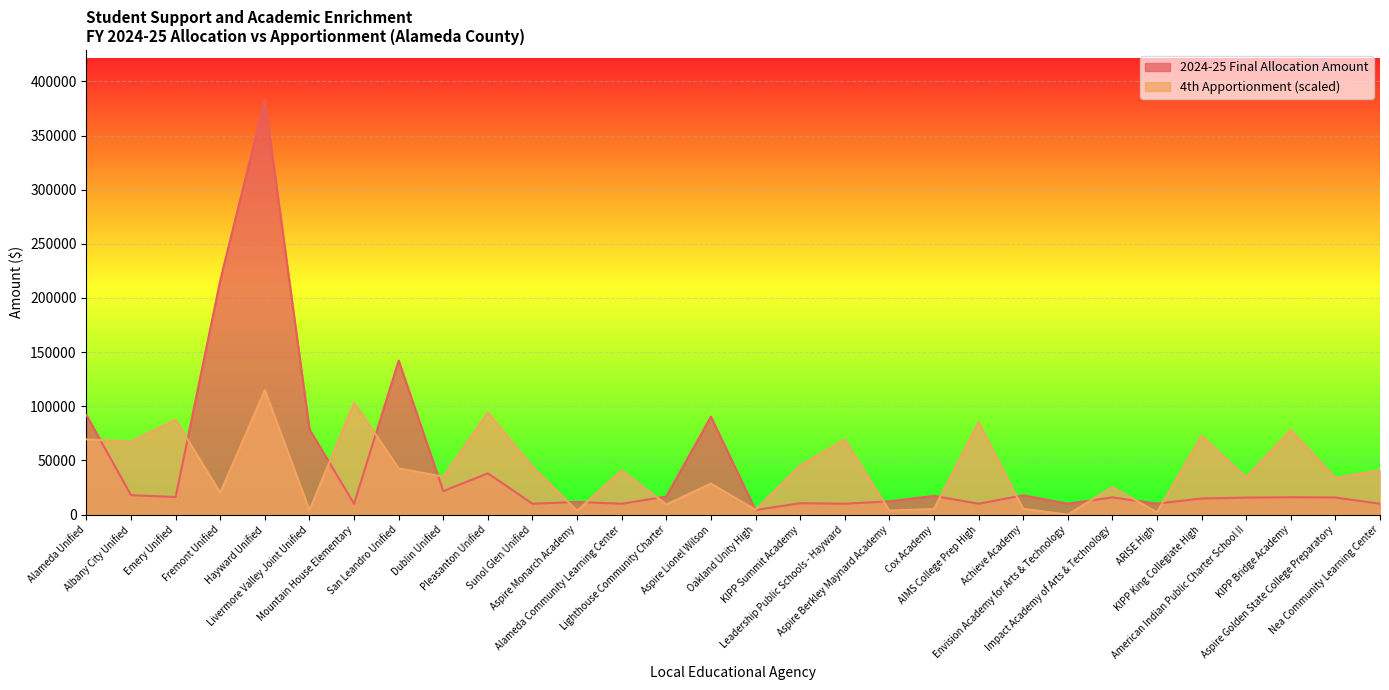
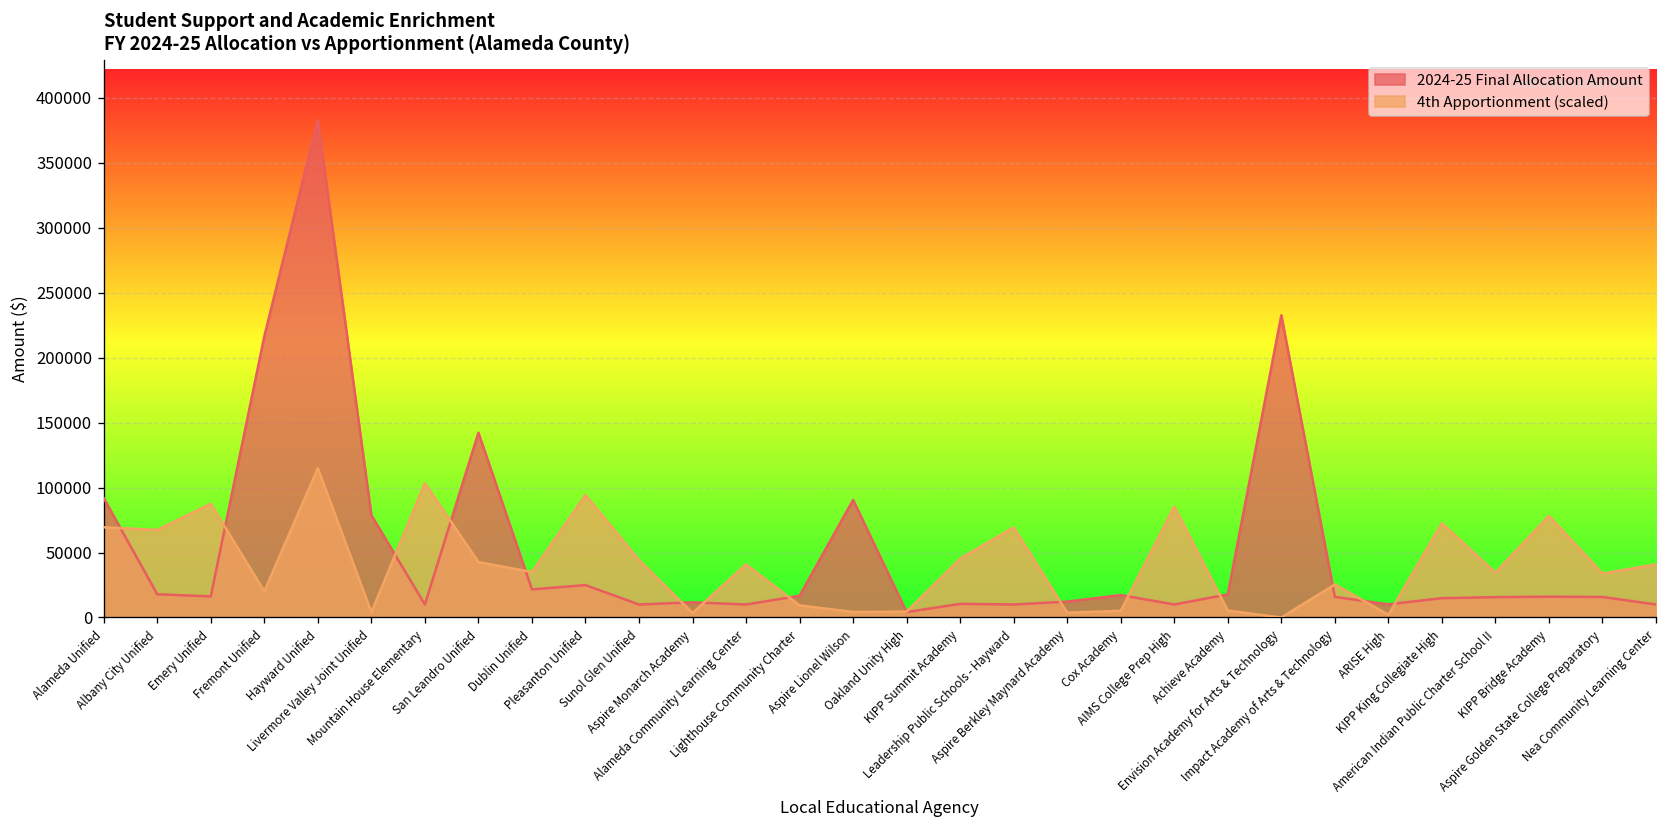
2024-25 Final Allocation Amount, Pleasanton Unified: 38000 -> 25000
4th Apportionment (scaled), Aspire Lionel Wilson: 29000 -> 4000
2024-25 Final Allocation Amount, Envision Academy for Arts & Technology: 10000 -> 233000
